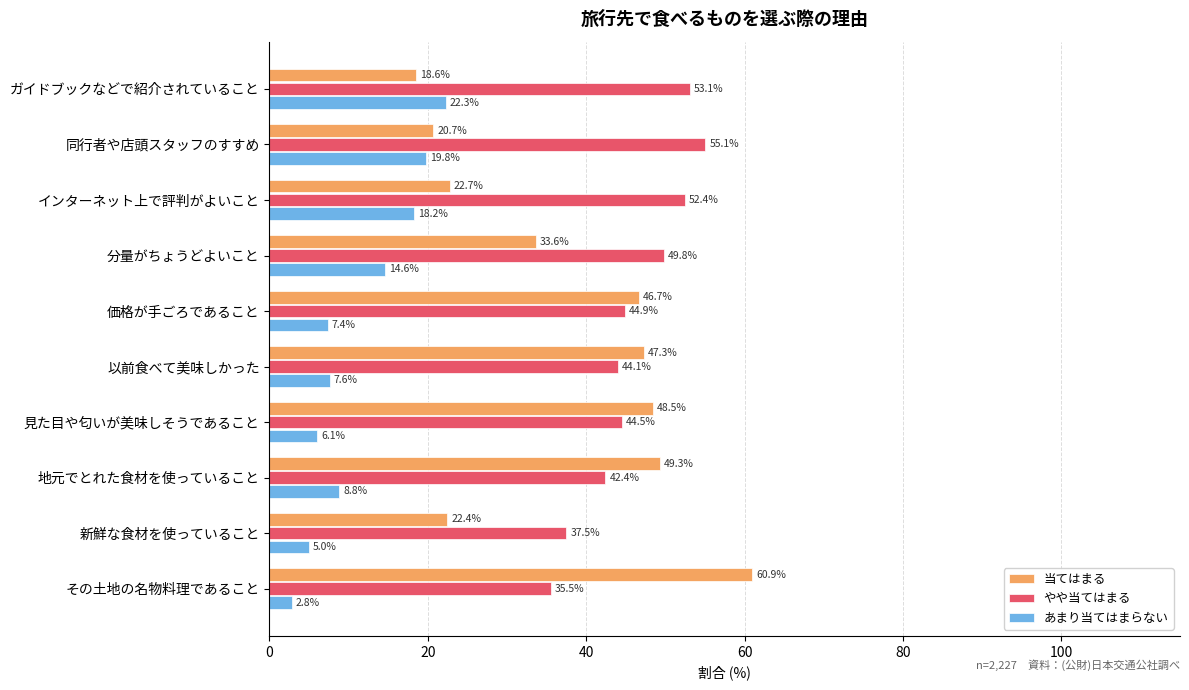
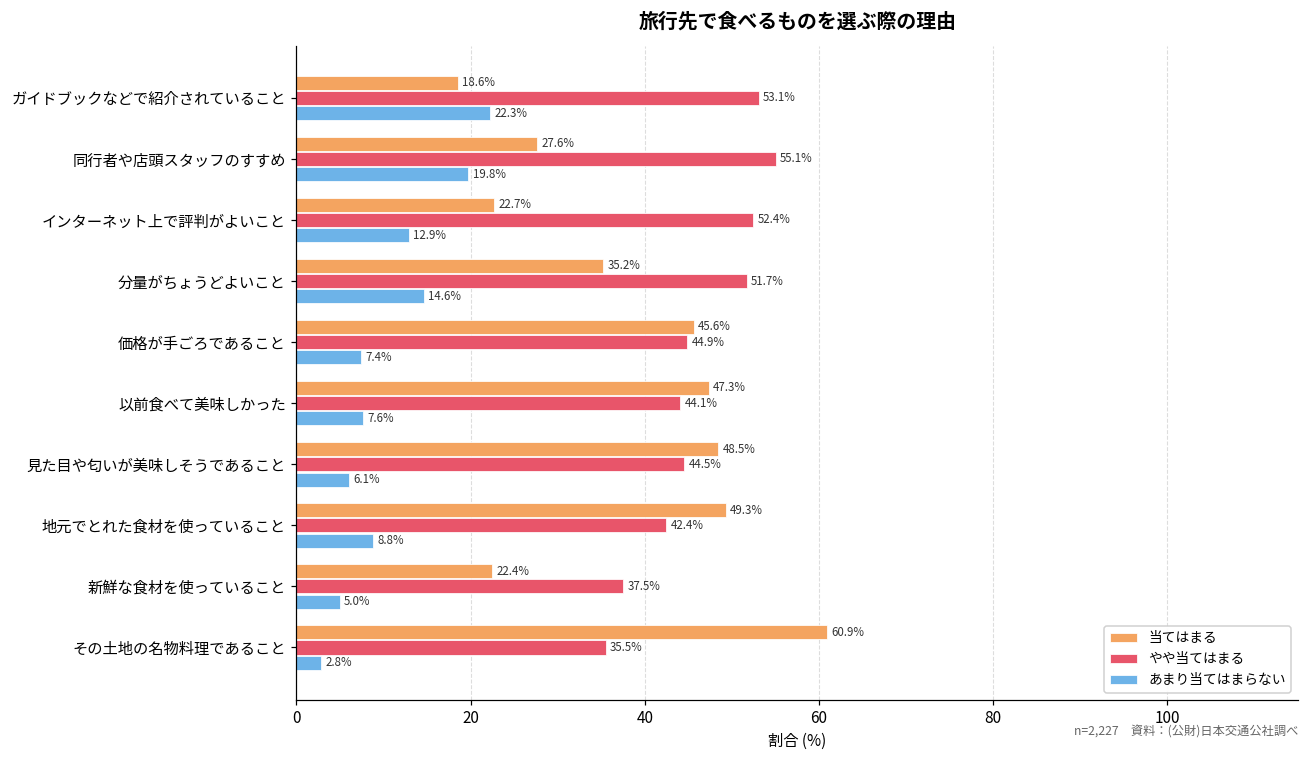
当てはまる, 同行者や店頭スタッフのすすめ: 20.7% -> 27.6%
あまり当てはまらない, インターネット上で評判がよいこと: 18.2% -> 12.9%
当てはまる, 分量がちょうどよいこと: 33.6% -> 35.2%
やや当てはまる, 分量がちょうどよいこと: 49.8% -> 51.7%
当てはまる, 価格が手ごろであること: 46.7% -> 45.6%
